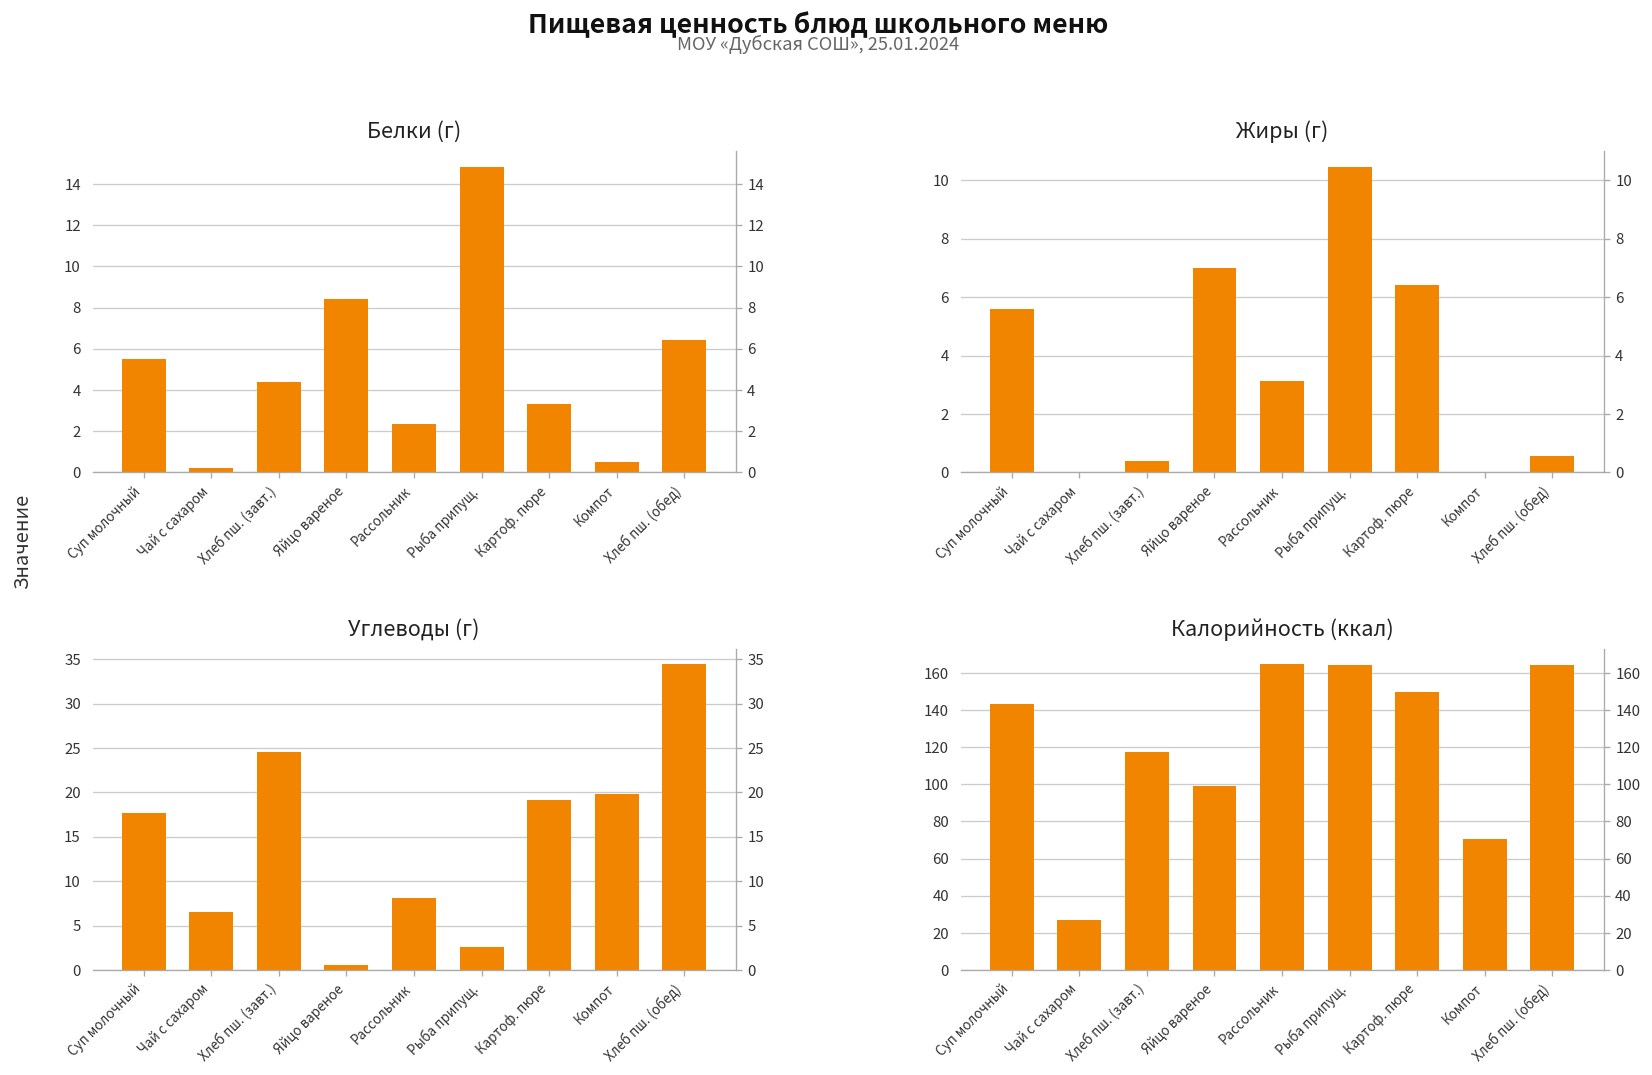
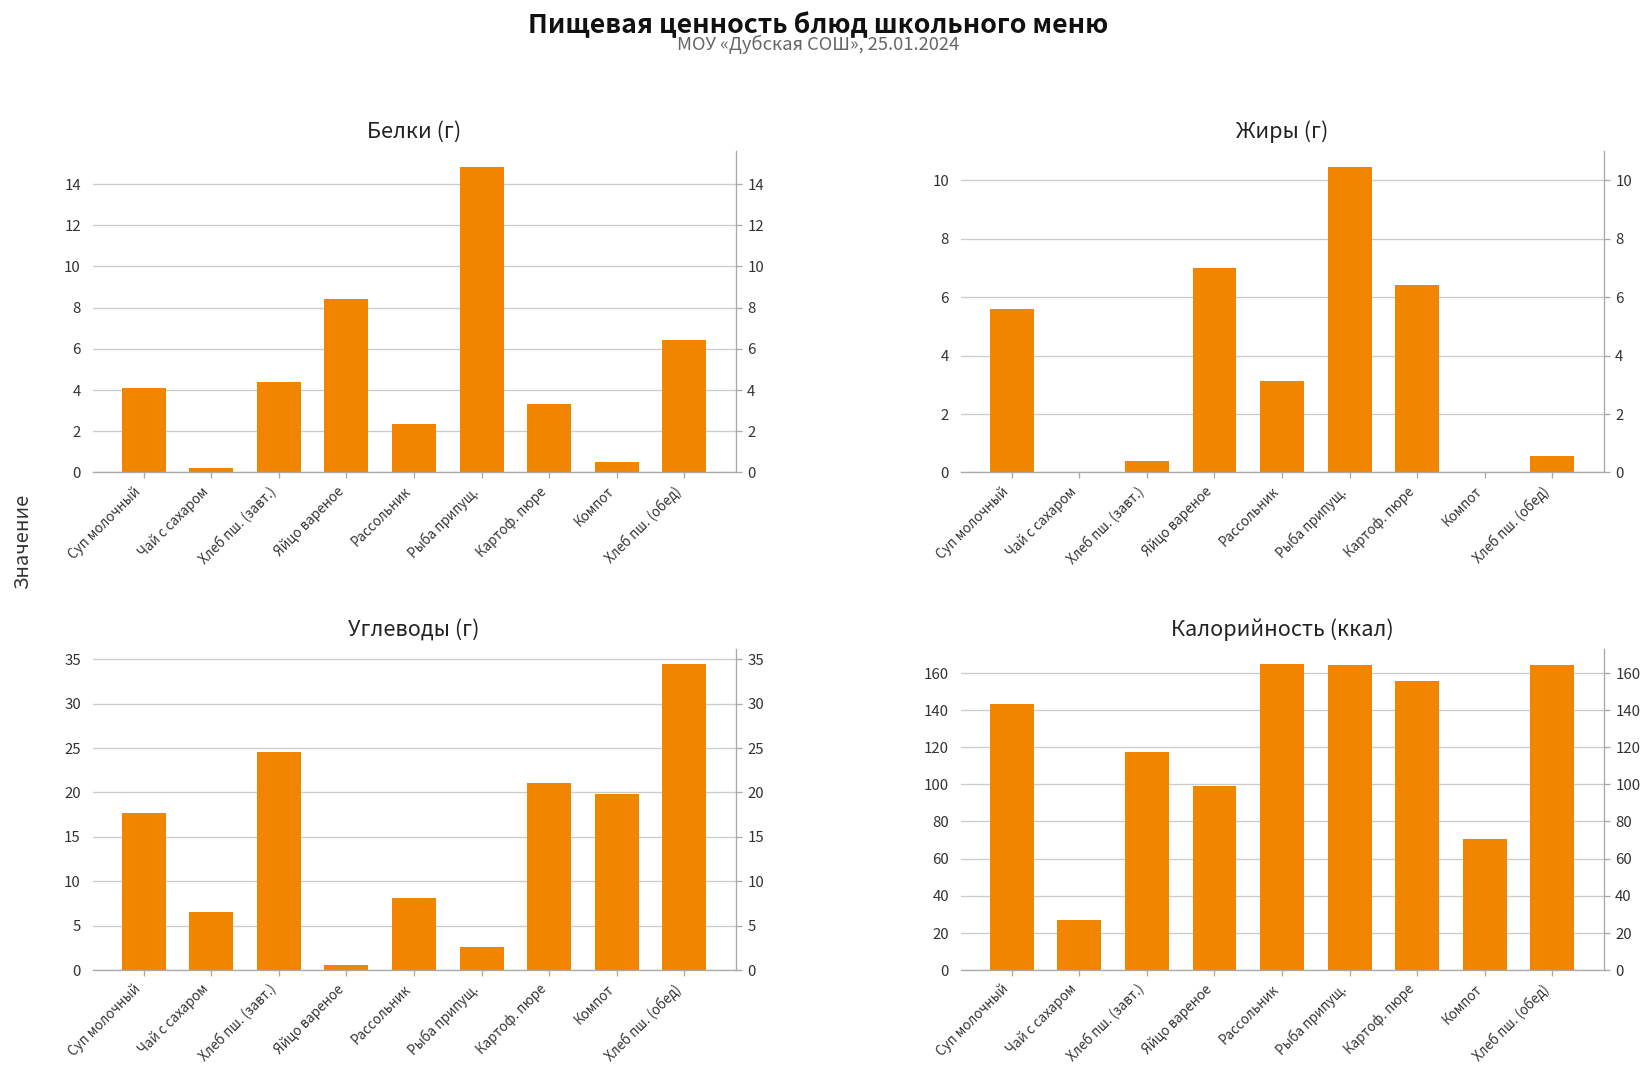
Белки (г), Суп молочный: 5.5 -> 4.1
Углеводы (г), Картоф. пюре: 19 -> 21
Калорийность (ккал), Картоф. пюре: 150 -> 156
